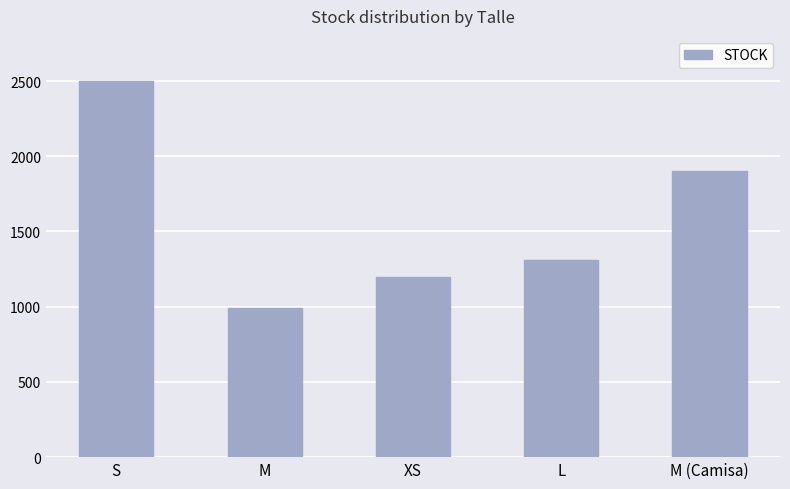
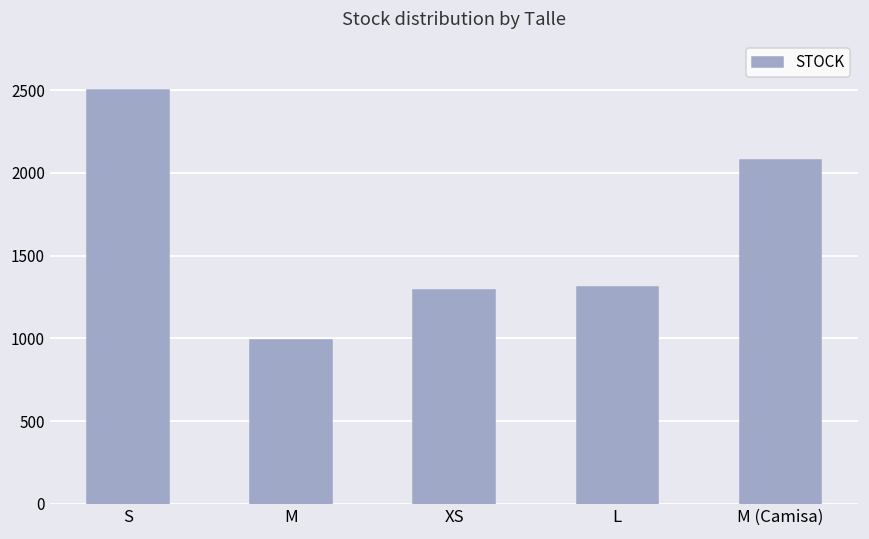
XS: 1200 -> 1290
M (Camisa): 1900 -> 2080
